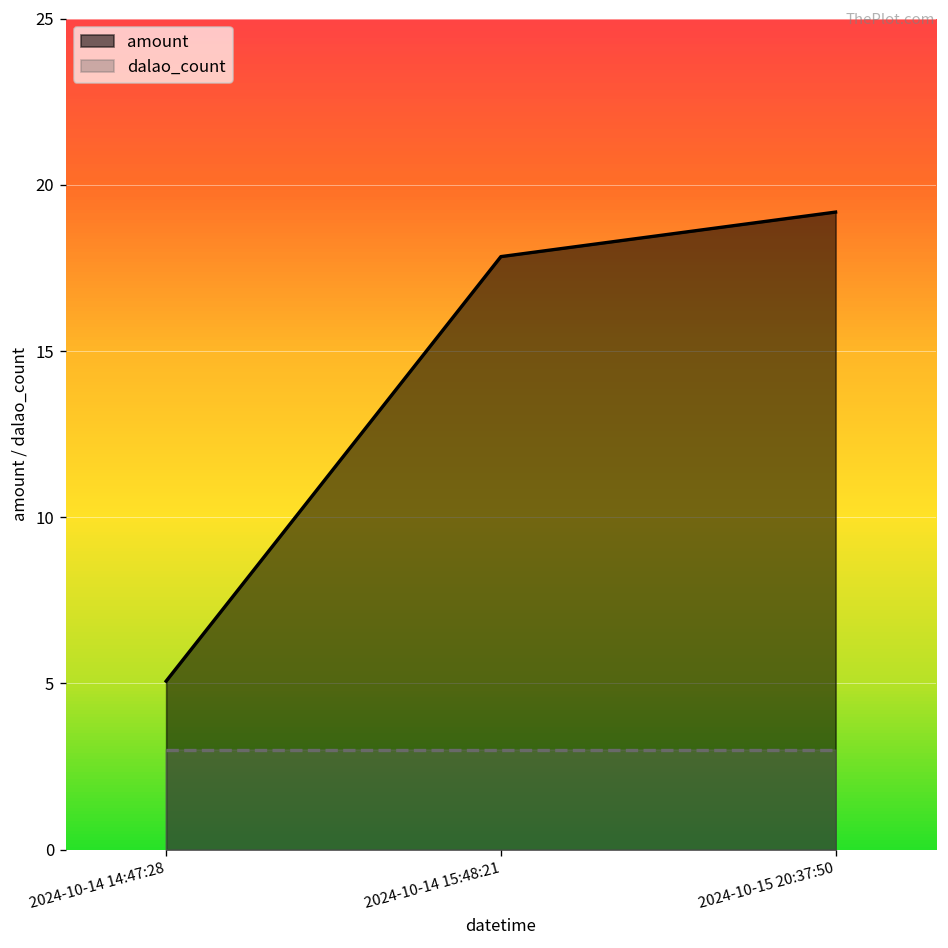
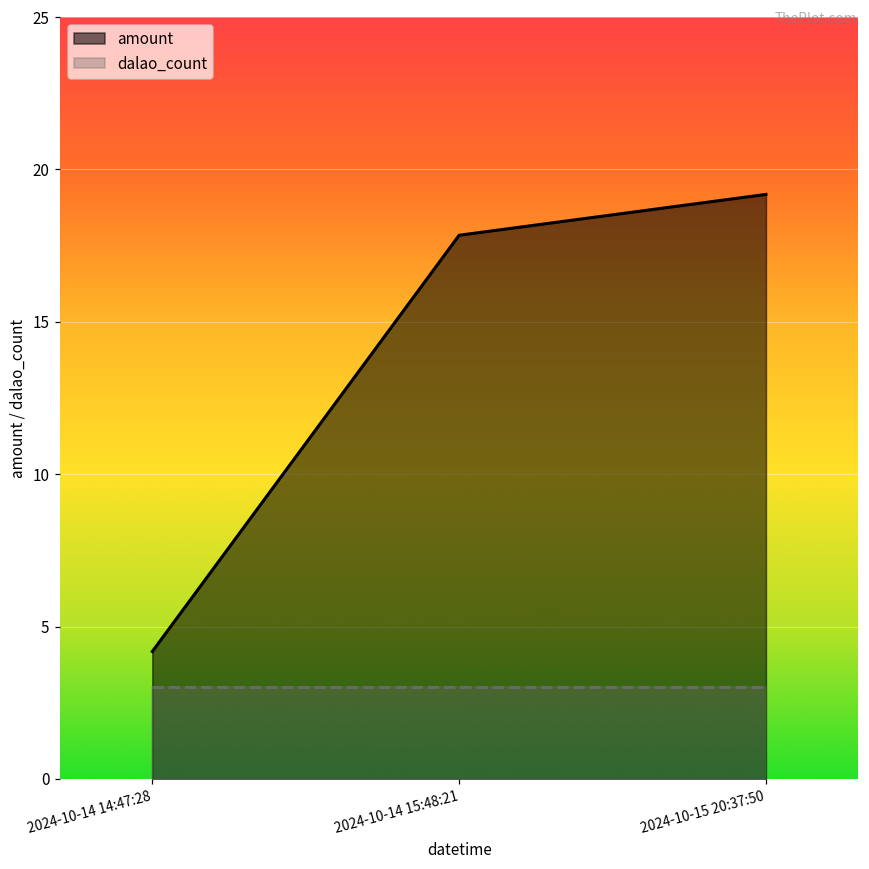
amount, 2024-10-14 14:47:28: 5.1 -> 4.2
